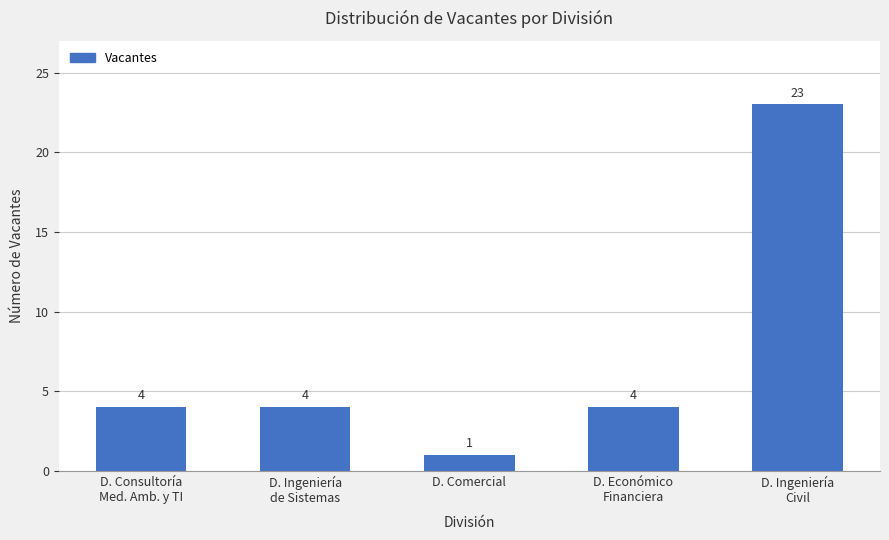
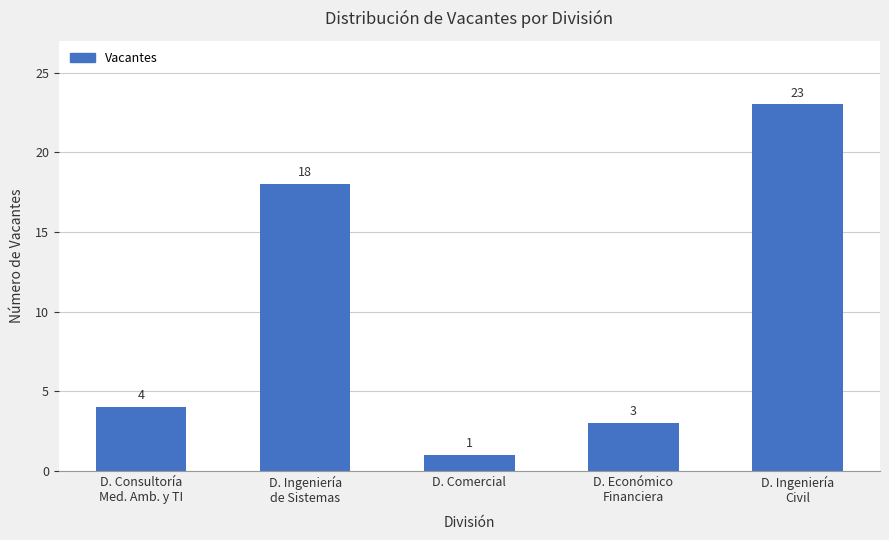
D. Ingeniería de Sistemas: 4 -> 18
D. Económico Financiera: 4 -> 3
